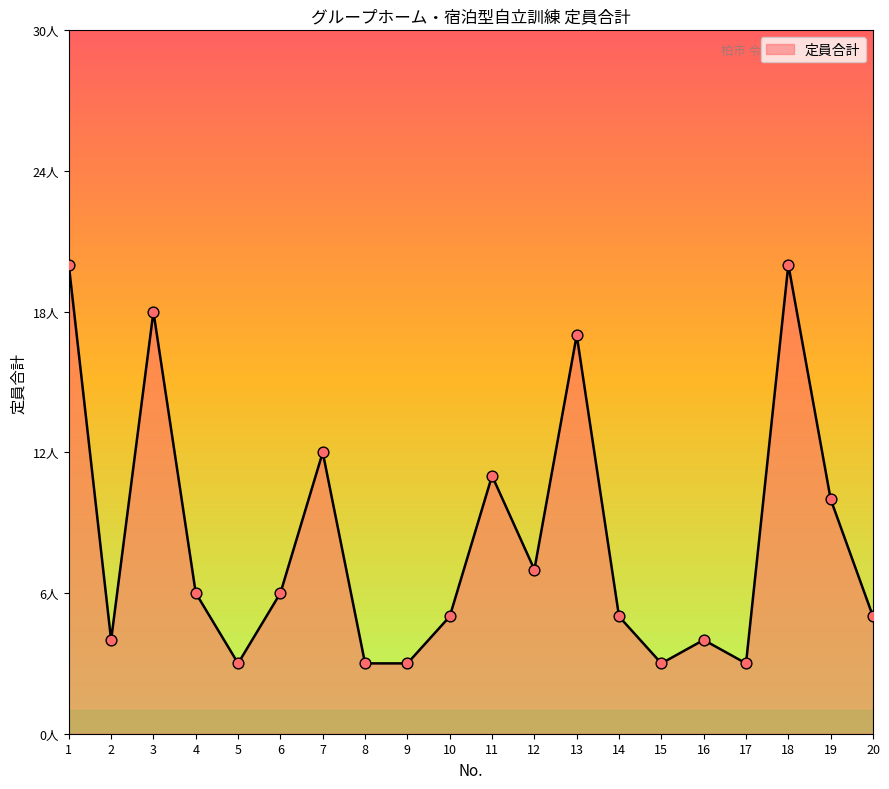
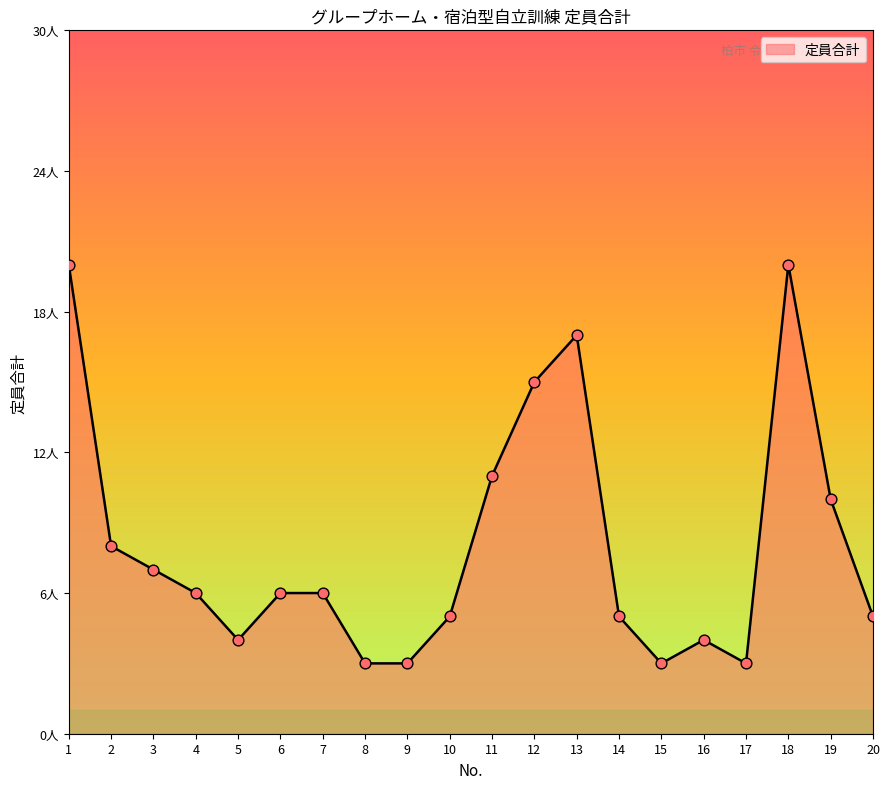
2: 4人 -> 8人
3: 18人 -> 7人
5: 3人 -> 4人
7: 12人 -> 6人
12: 7人 -> 15人
